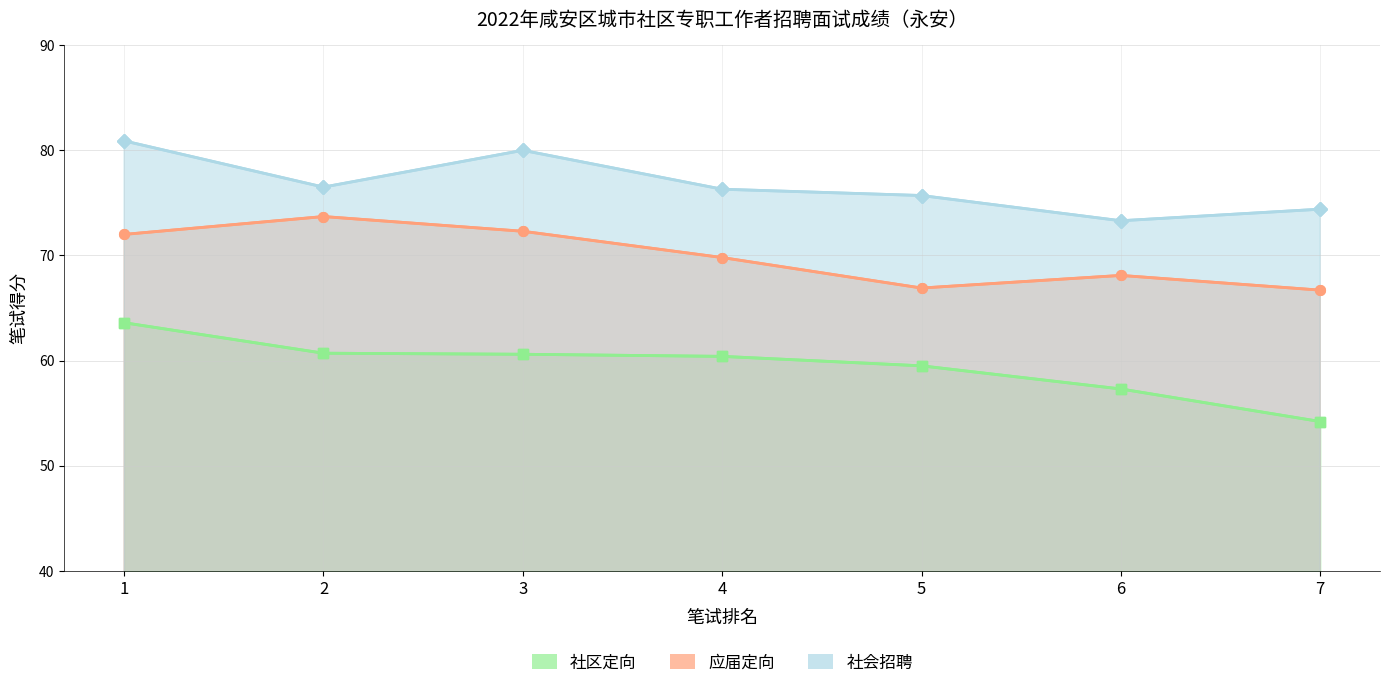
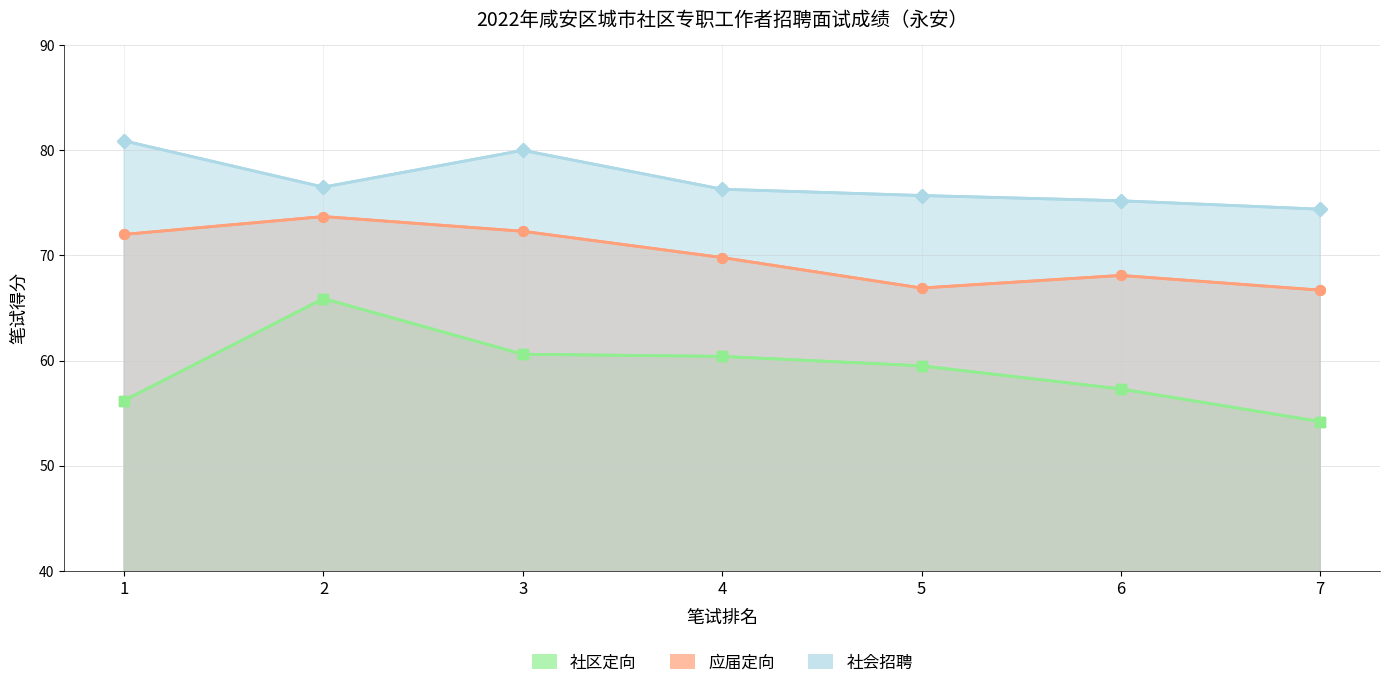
社区定向, 1: 63.6 -> 56.2
社区定向, 2: 60.7 -> 65.9
社会招聘, 6: 73.3 -> 75.2
